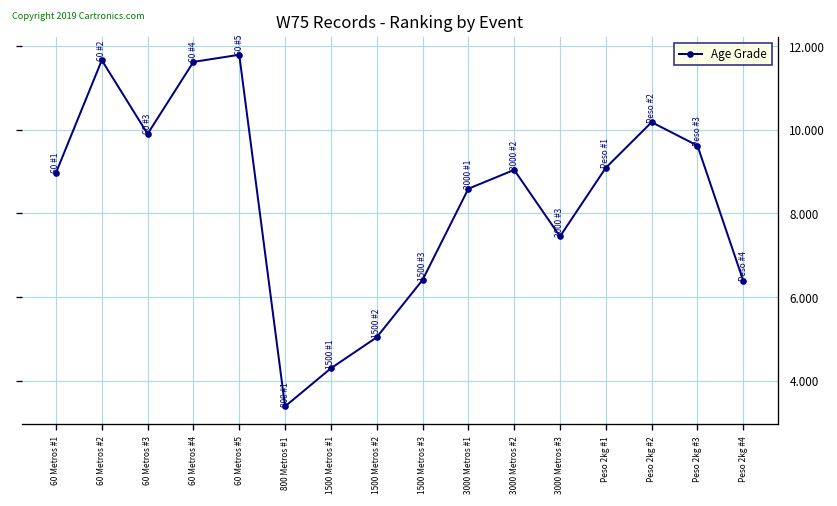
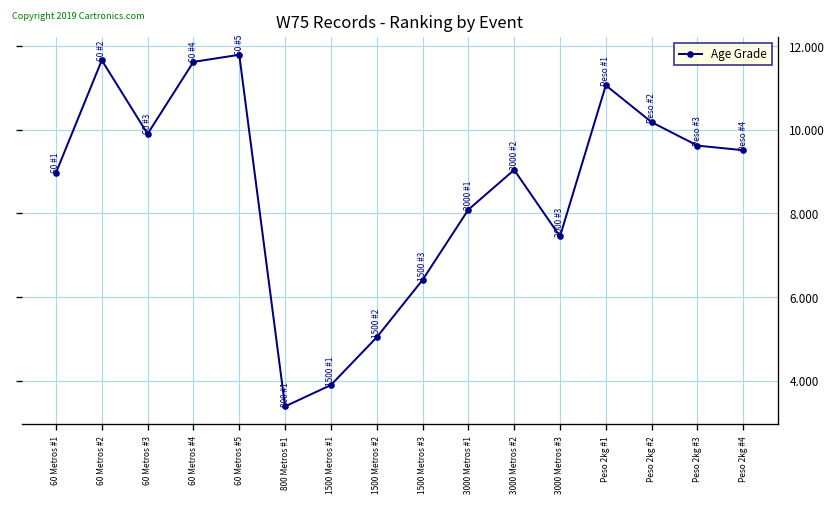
1500 Metros #1: 4.3 -> 3.9
3000 Metros #1: 8.6 -> 8.1
Peso 2kg #1: 9.1 -> 11.1
Peso 2kg #4: 6.4 -> 9.5
